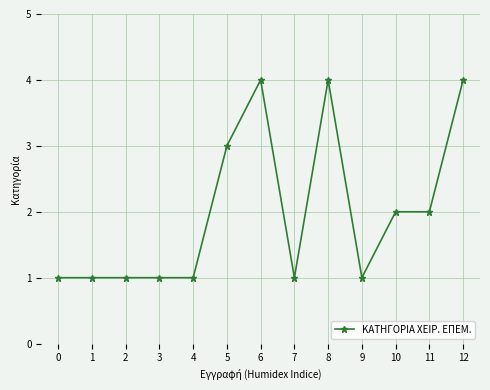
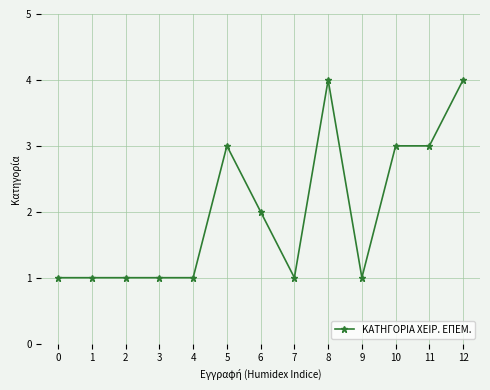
6: 4 -> 2
10: 2 -> 3
11: 2 -> 3
